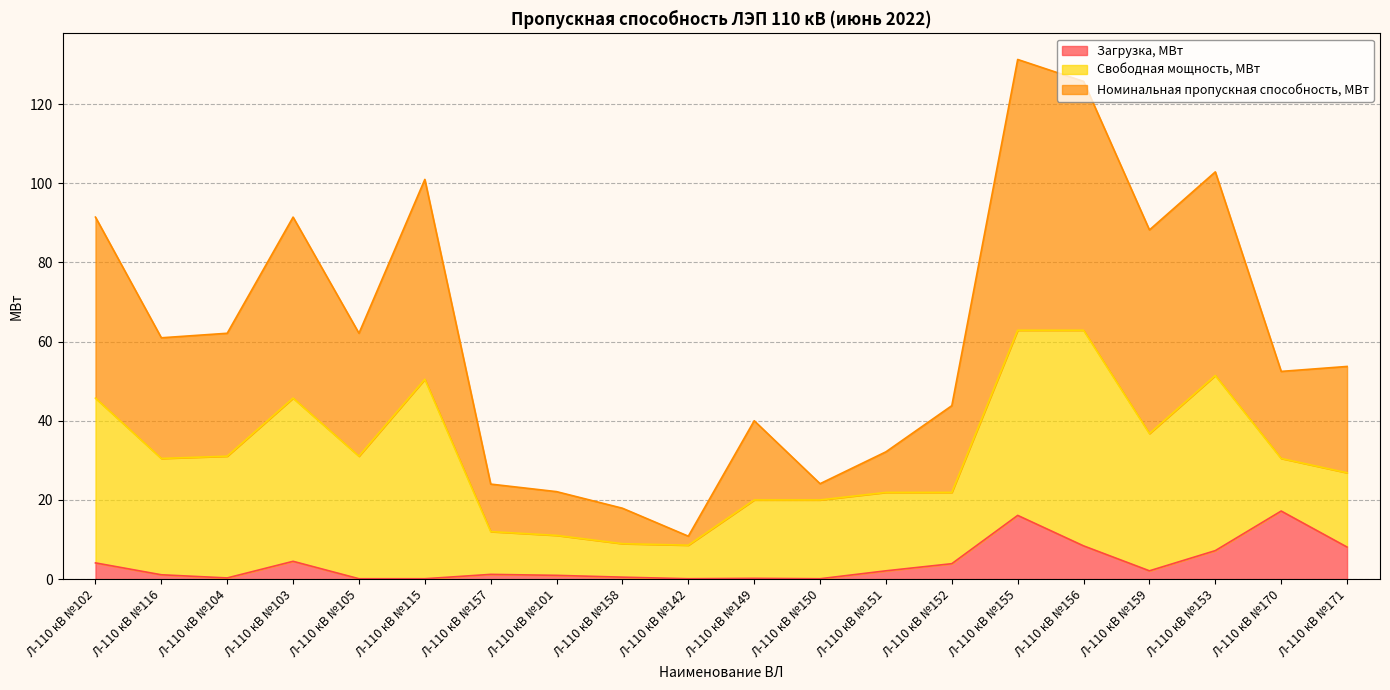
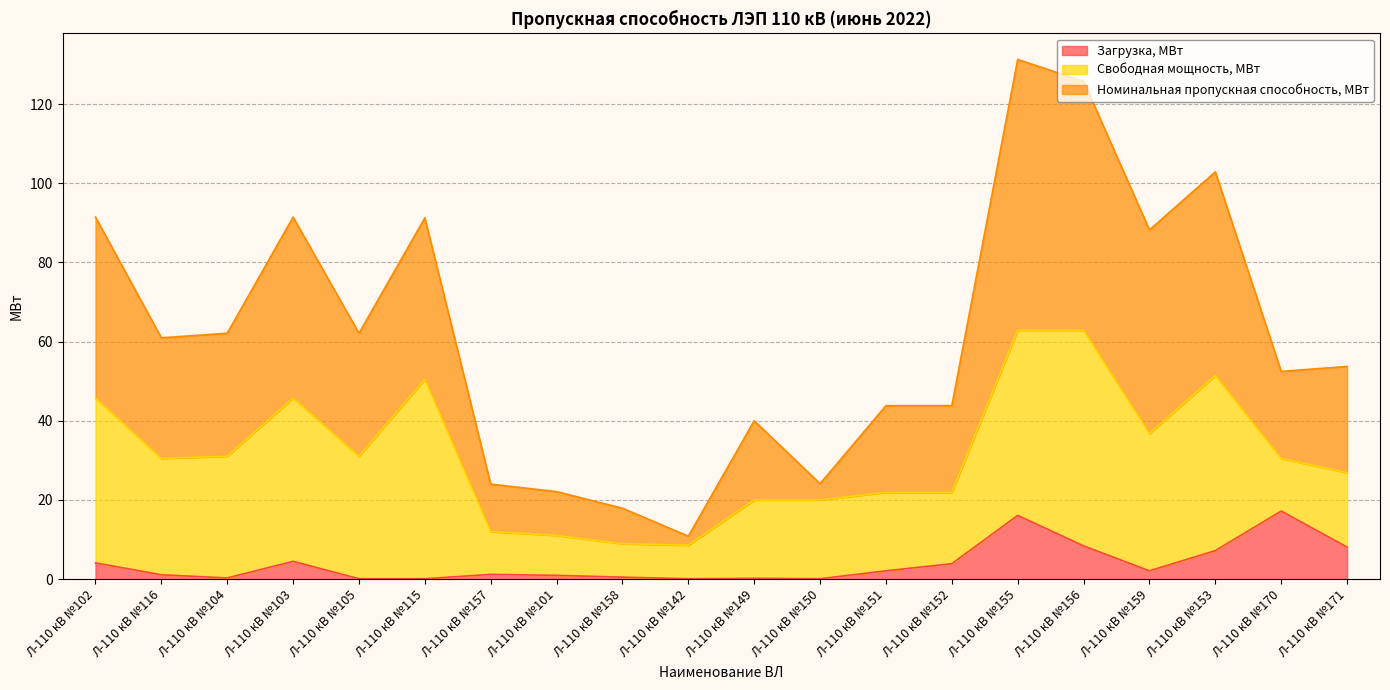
Номинальная пропускная способность, МВт, Л-110 кВ №115: 50 -> 41
Номинальная пропускная способность, МВт, Л-110 кВ №151: 10 -> 22
